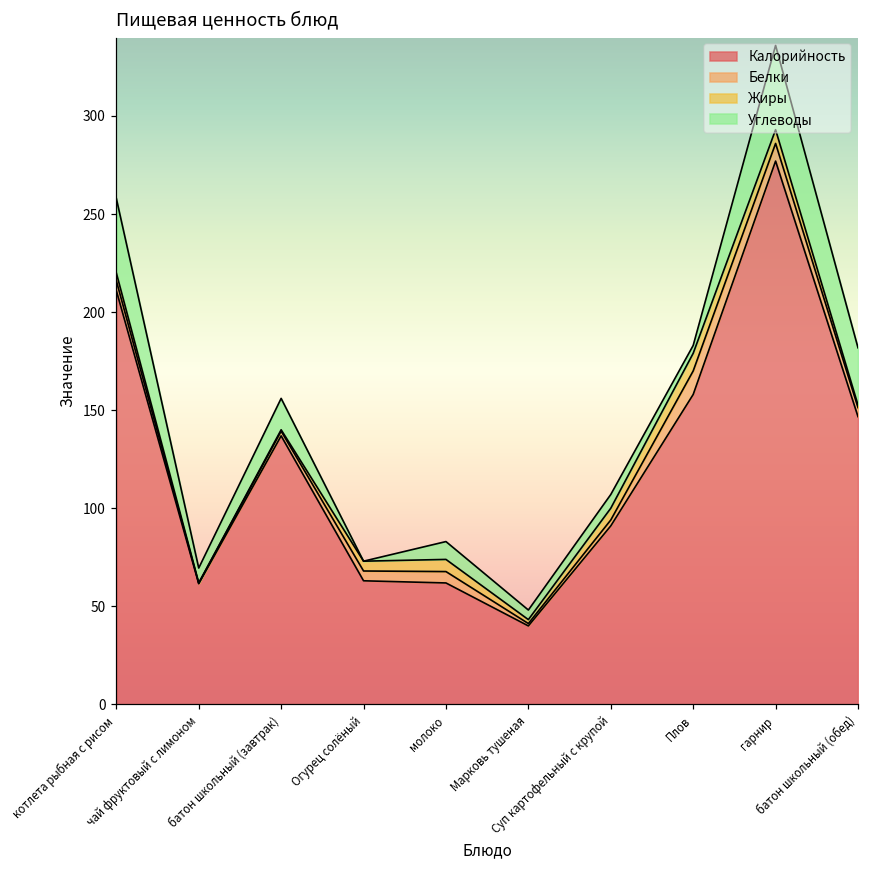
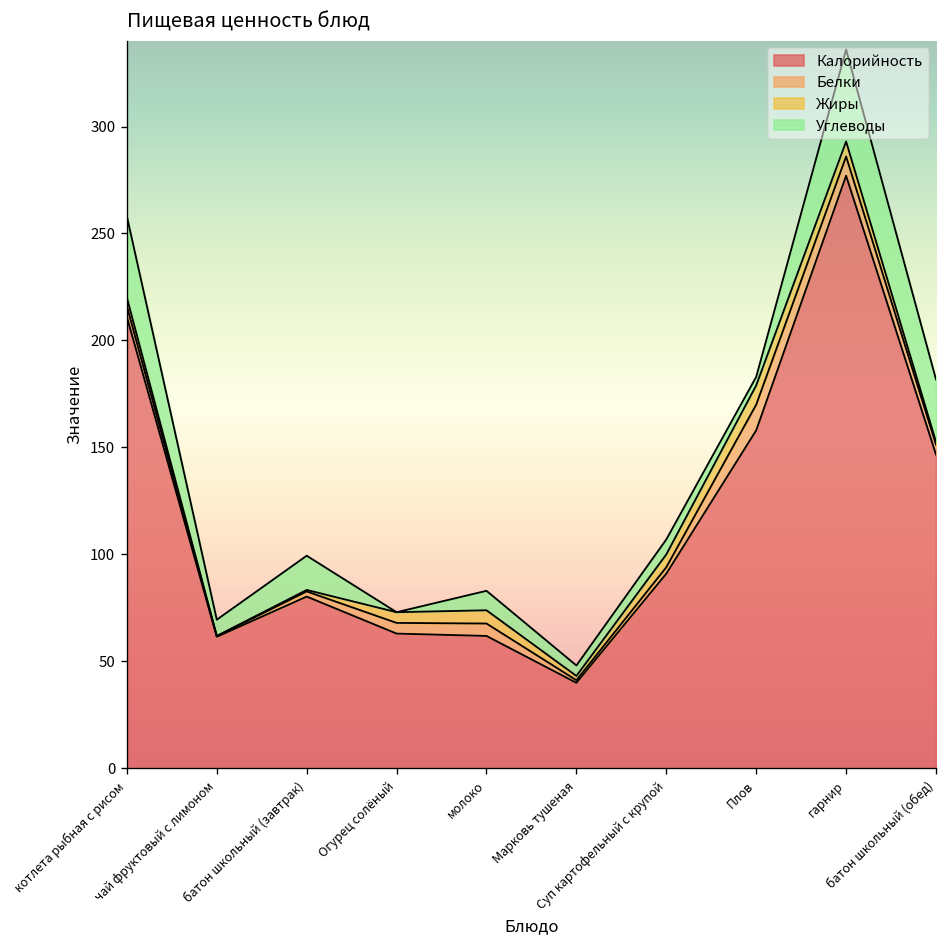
Калорийность, батон школьный (завтрак): 137 -> 80
